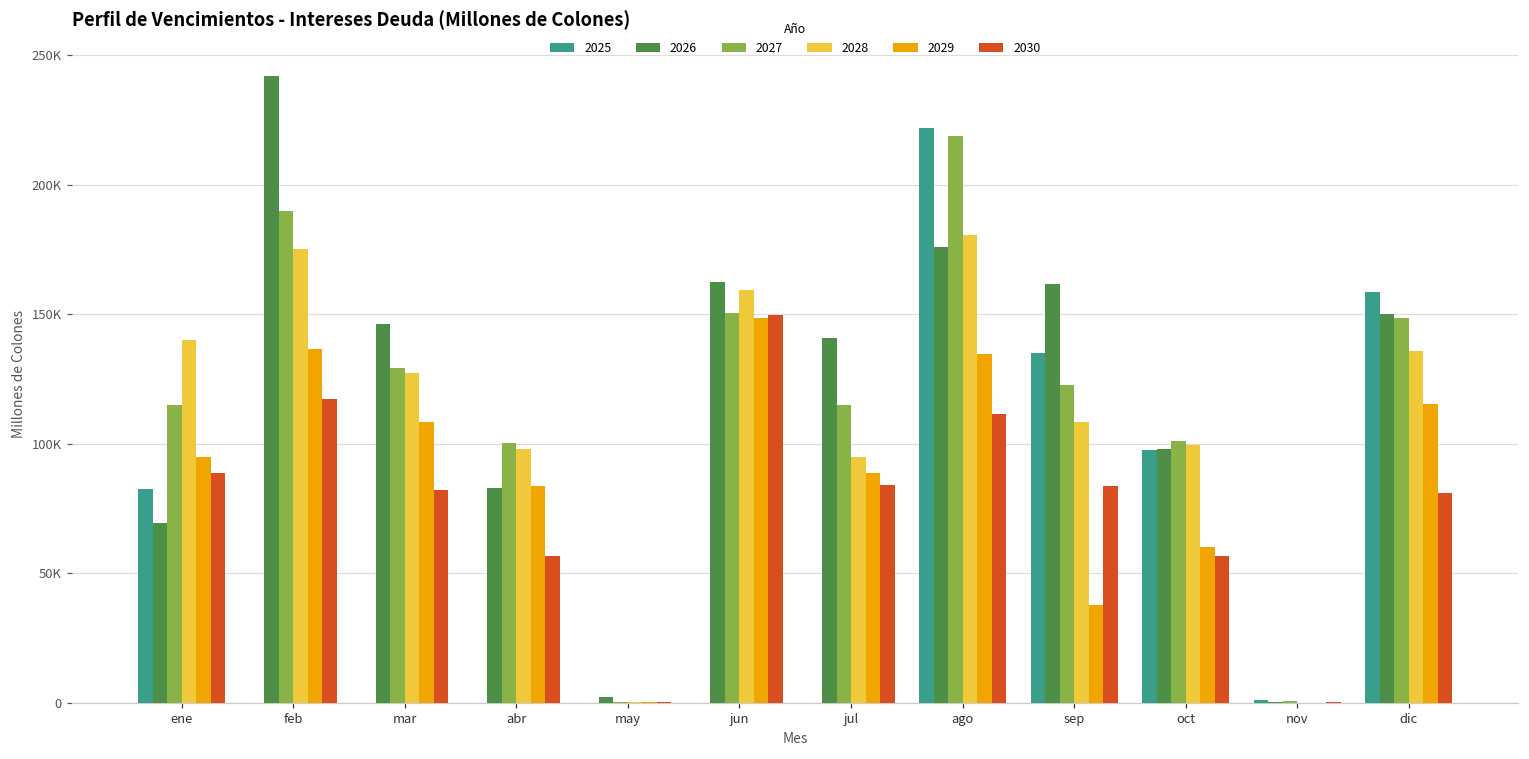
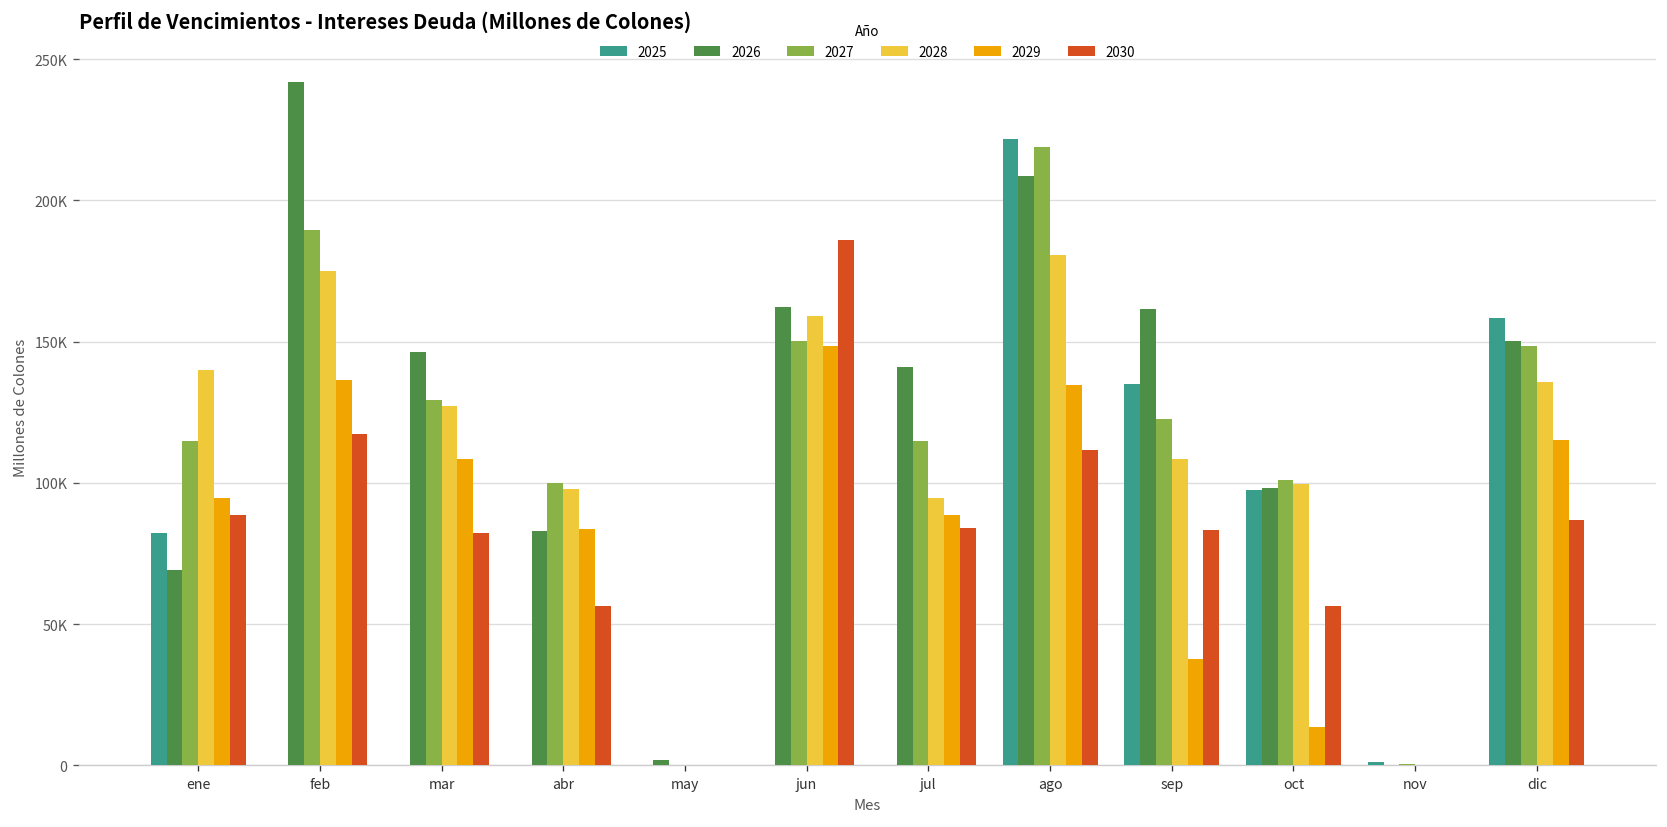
2030, jun: 150000 -> 186000
2026, ago: 176000 -> 209000
2029, oct: 60000 -> 14000
2030, dic: 81000 -> 87000
